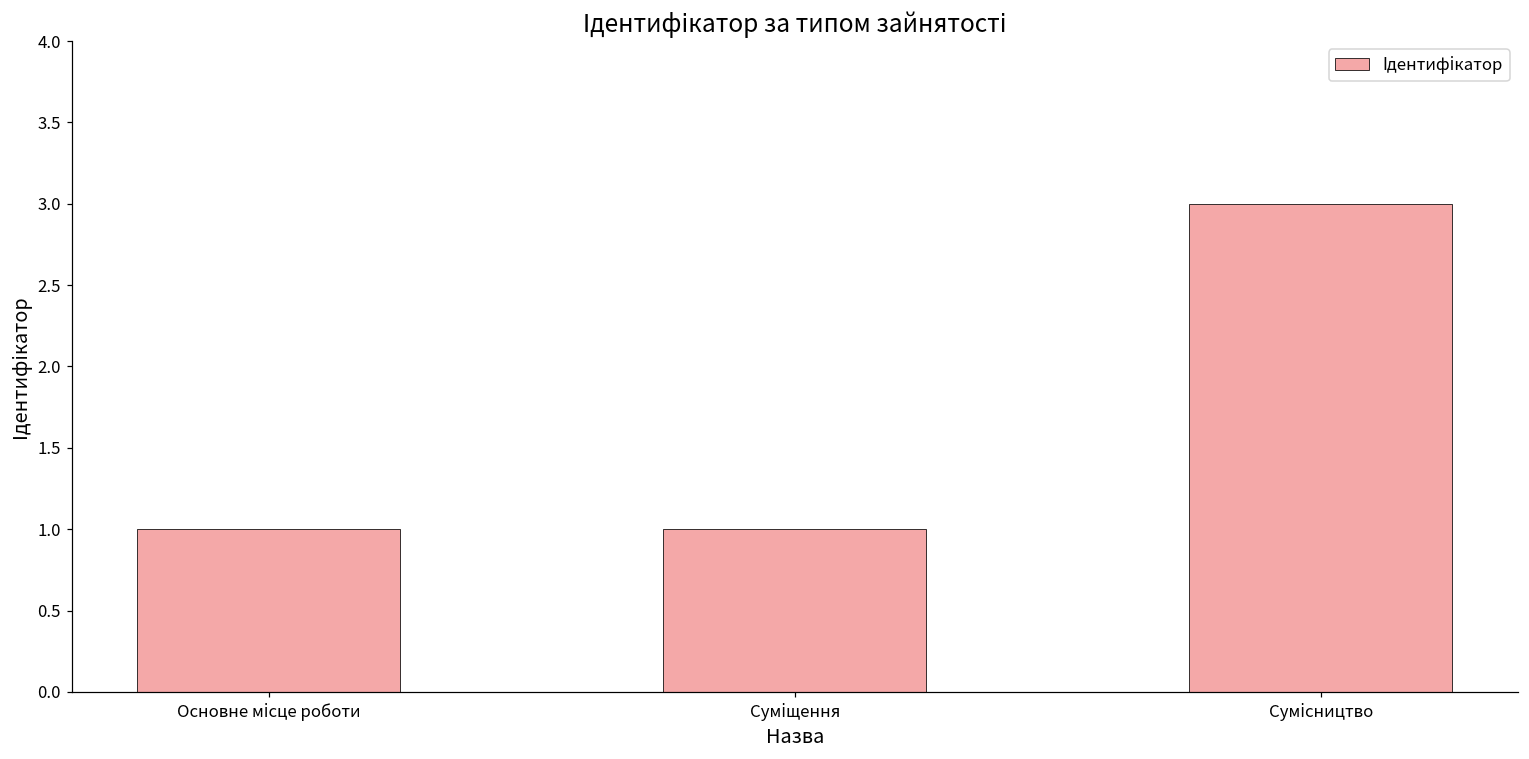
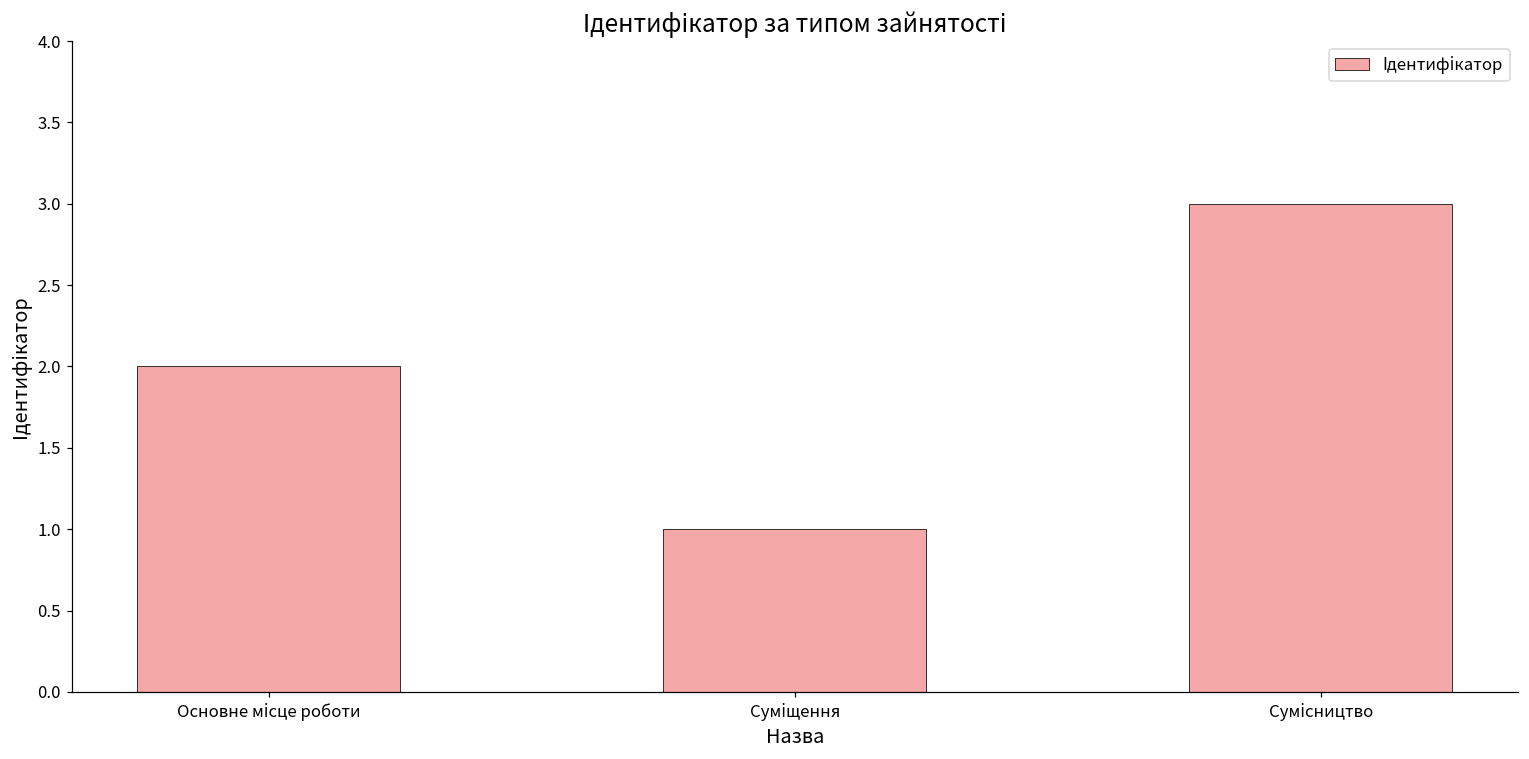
Основне місце роботи: 1 -> 2
